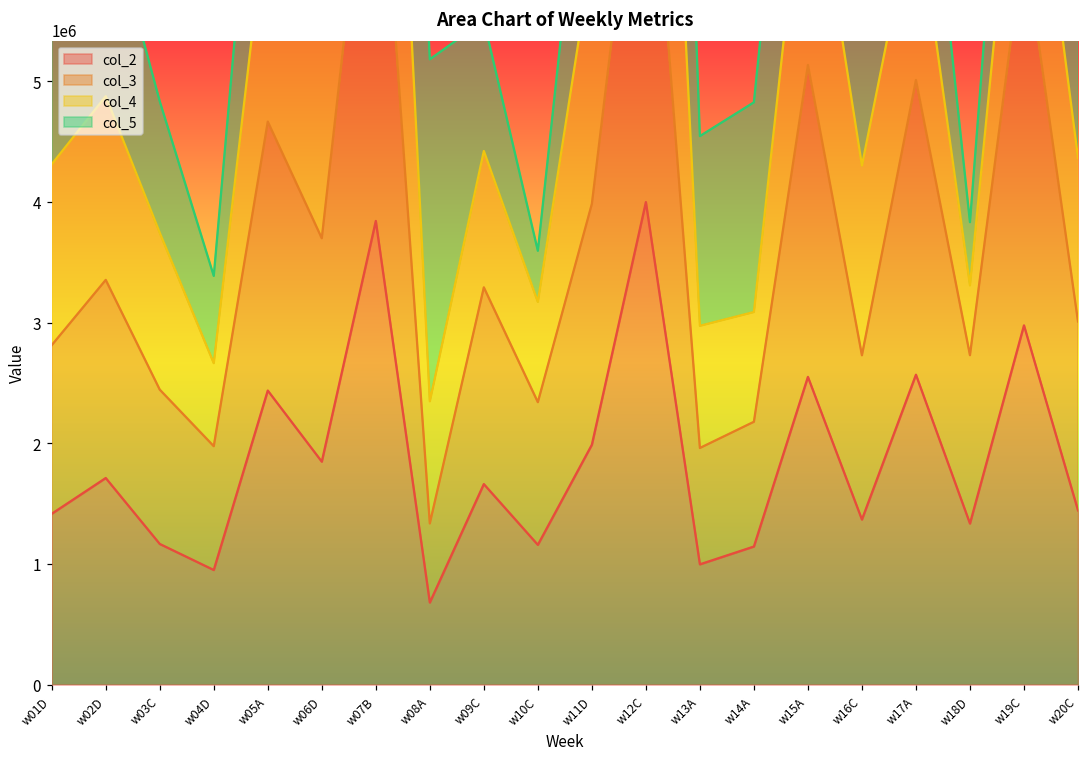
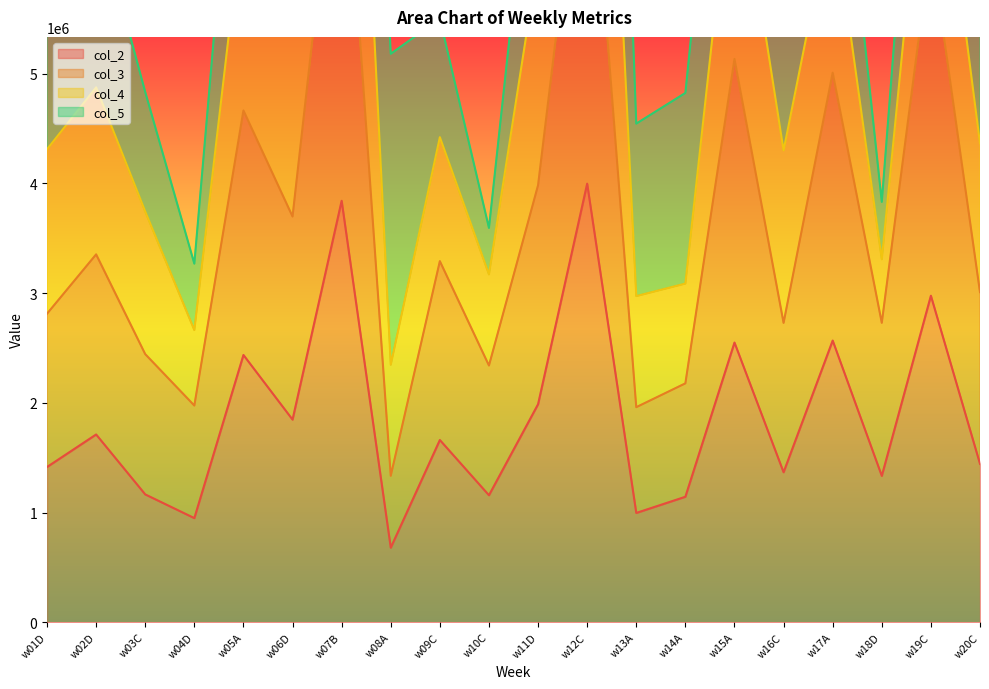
col_5, w04D: 720000 -> 610000
